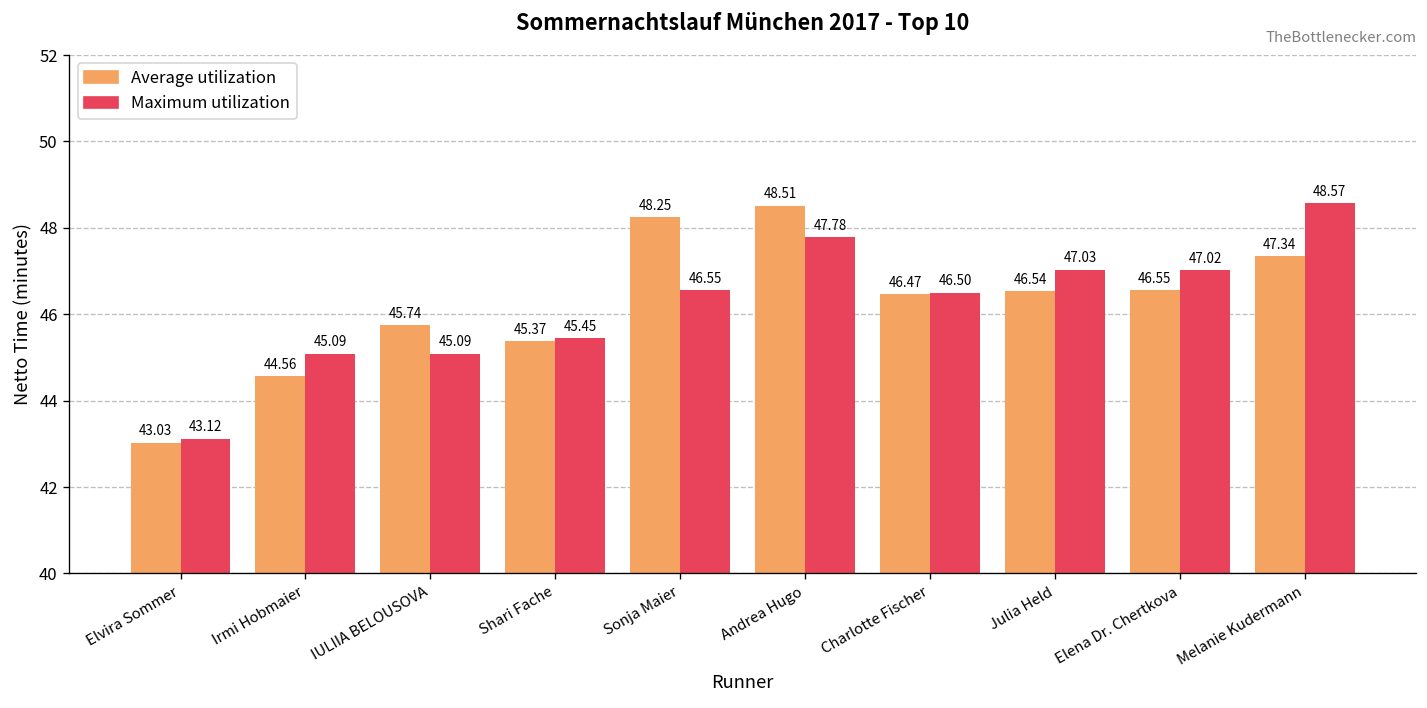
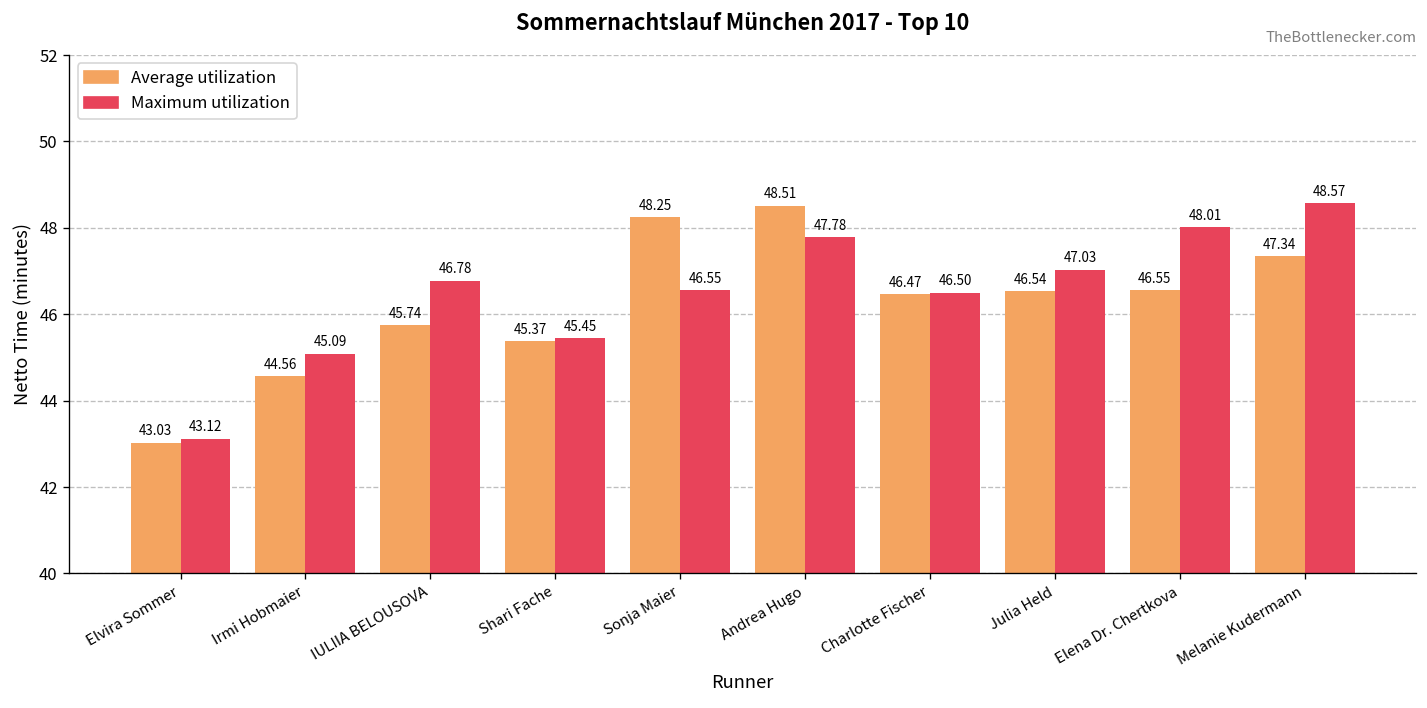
Maximum utilization, IULIIA BELOUSOVA: 45.09 -> 46.78
Maximum utilization, Elena Dr. Chertkova: 47.02 -> 48.01
